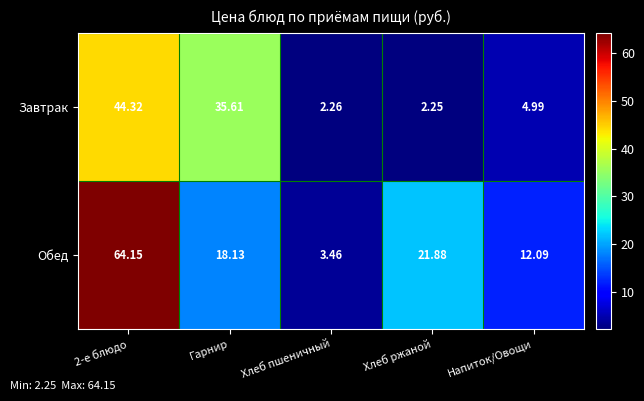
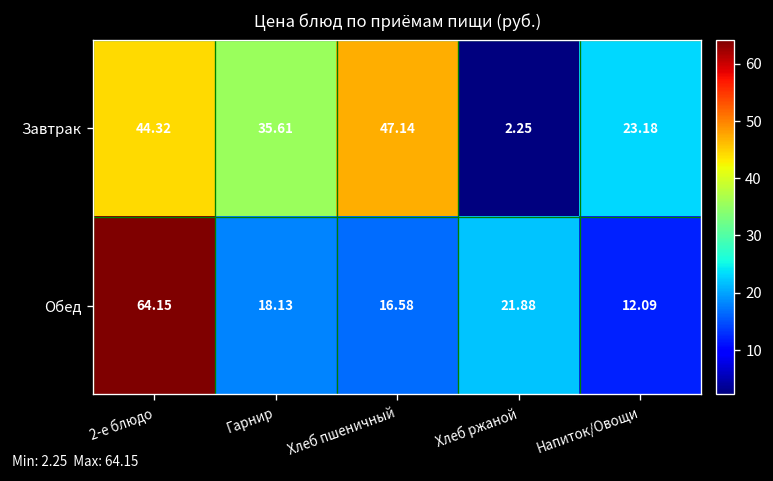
Завтрак, Хлеб пшеничный: 2.26 -> 47.14
Завтрак, Напиток/Овощи: 4.99 -> 23.18
Обед, Хлеб пшеничный: 3.46 -> 16.58
